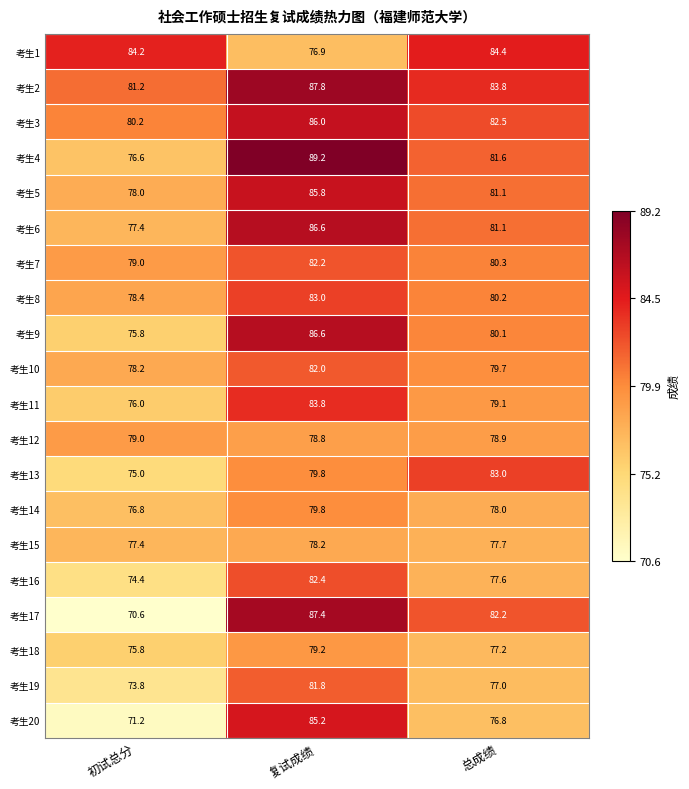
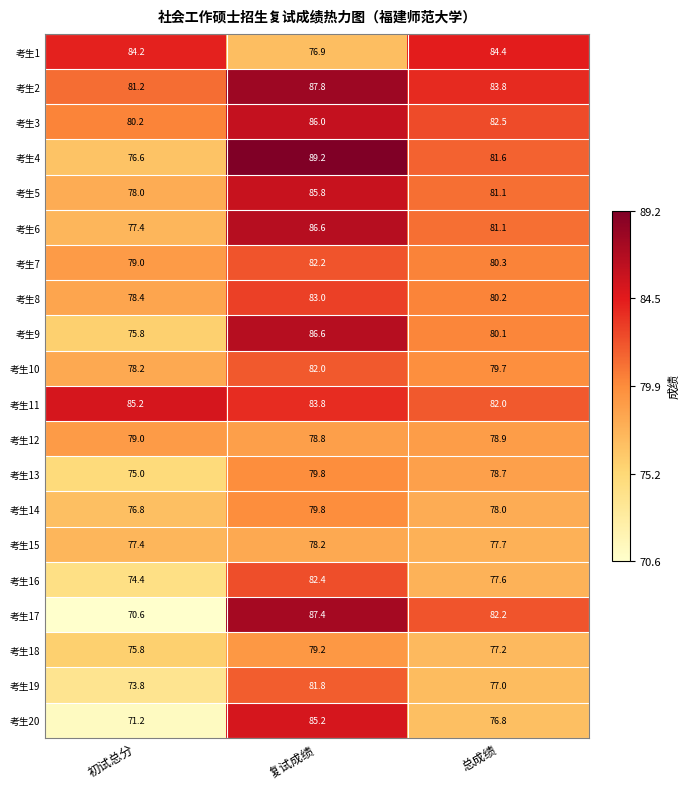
考生11, 初试总分: 76.0 -> 85.2
考生11, 总成绩: 79.1 -> 82.0
考生13, 总成绩: 83.0 -> 78.7
